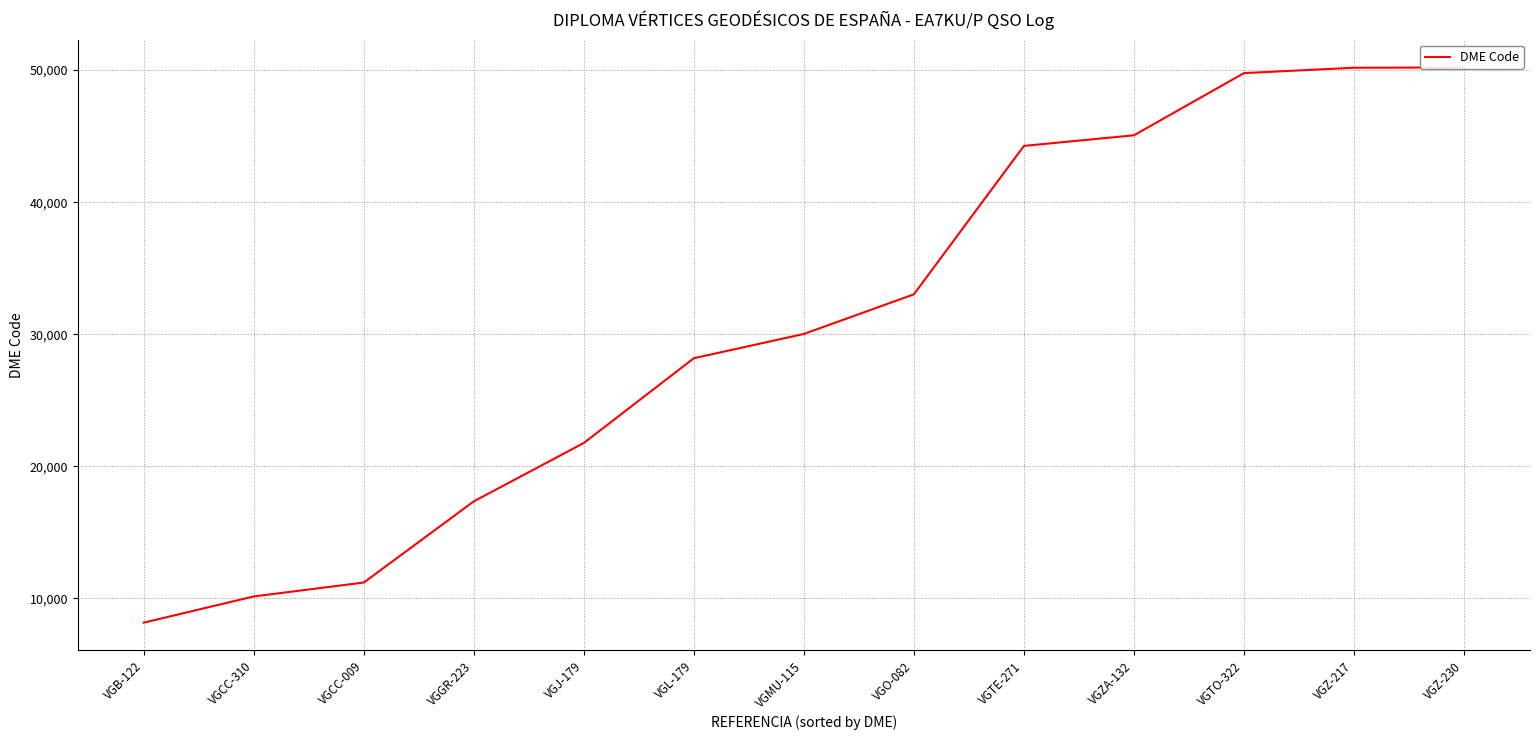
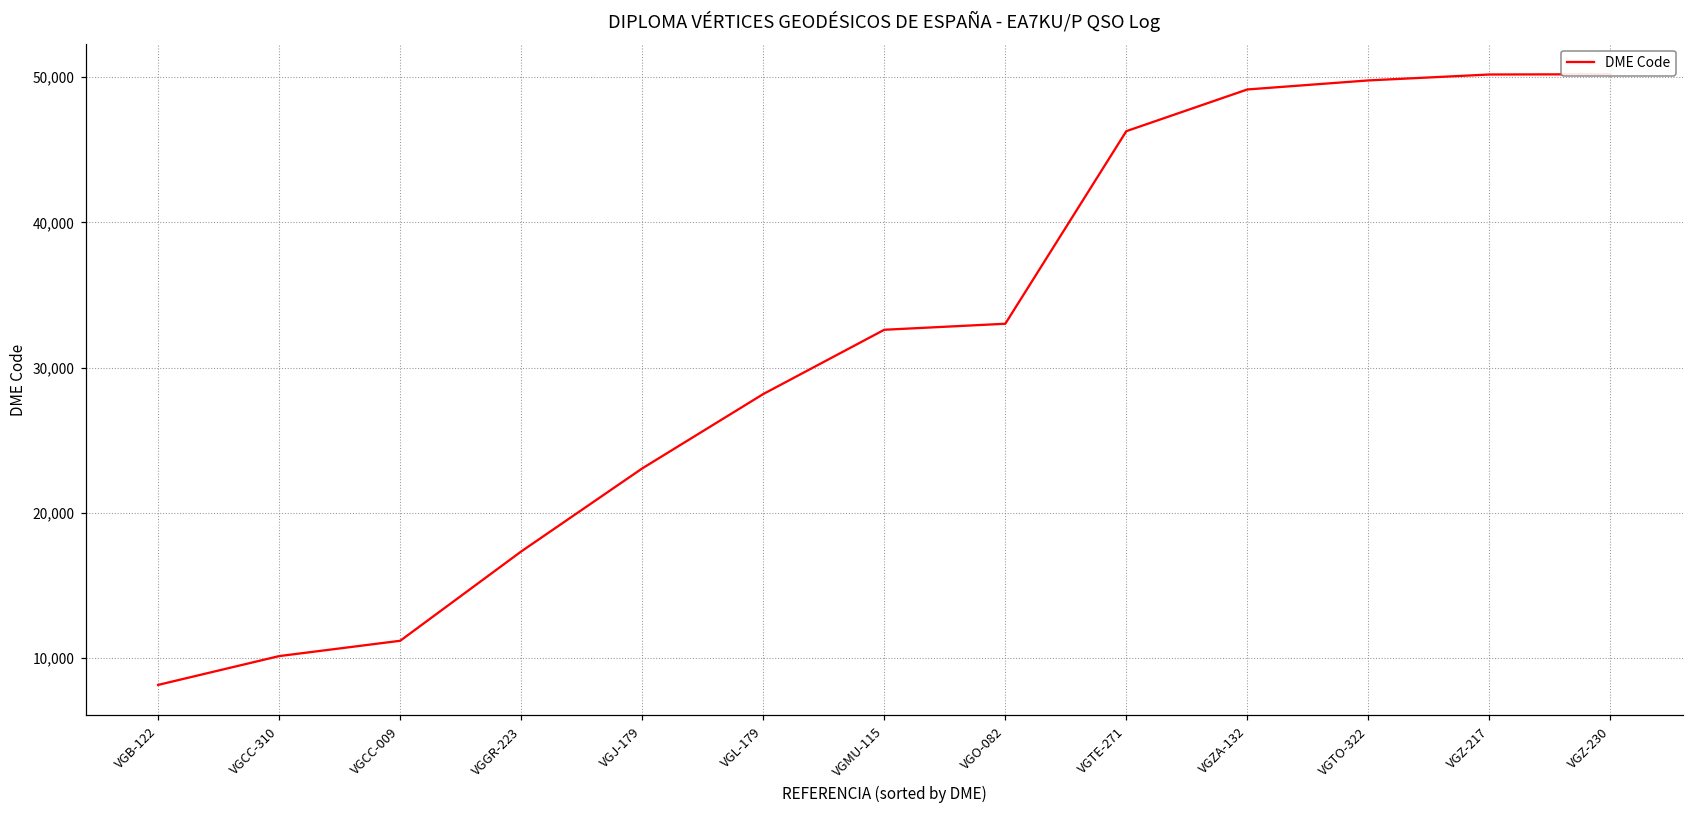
VGJ-179: 21,800 -> 23,100
VGMU-115: 30,000 -> 32,600
VGTE-271: 44,300 -> 46,300
VGZA-132: 45,100 -> 49,200
